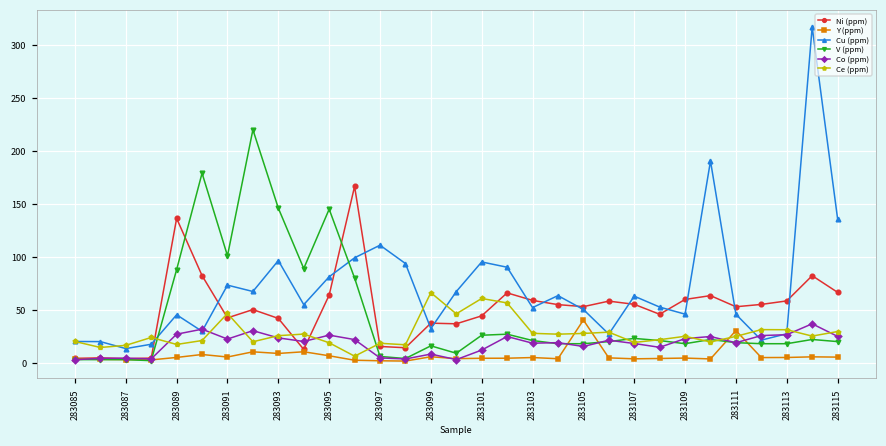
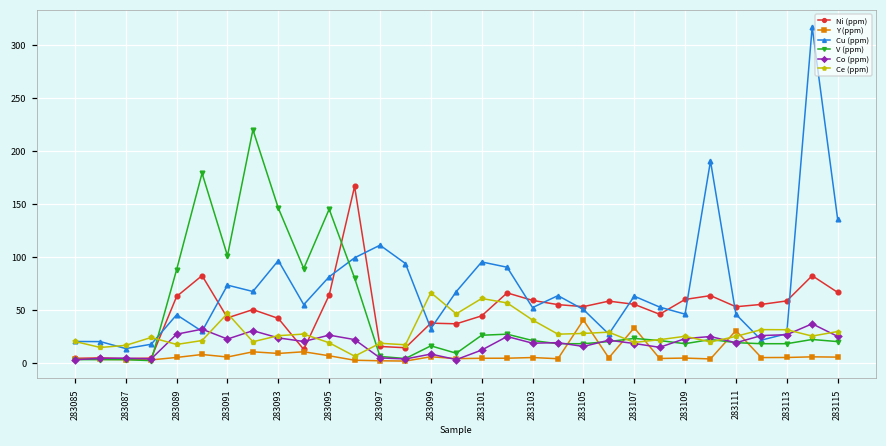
Ni (ppm), 283089: 140 -> 60
Ce (ppm), 283103: 30 -> 40
Y (ppm), 283107: 0 -> 30
